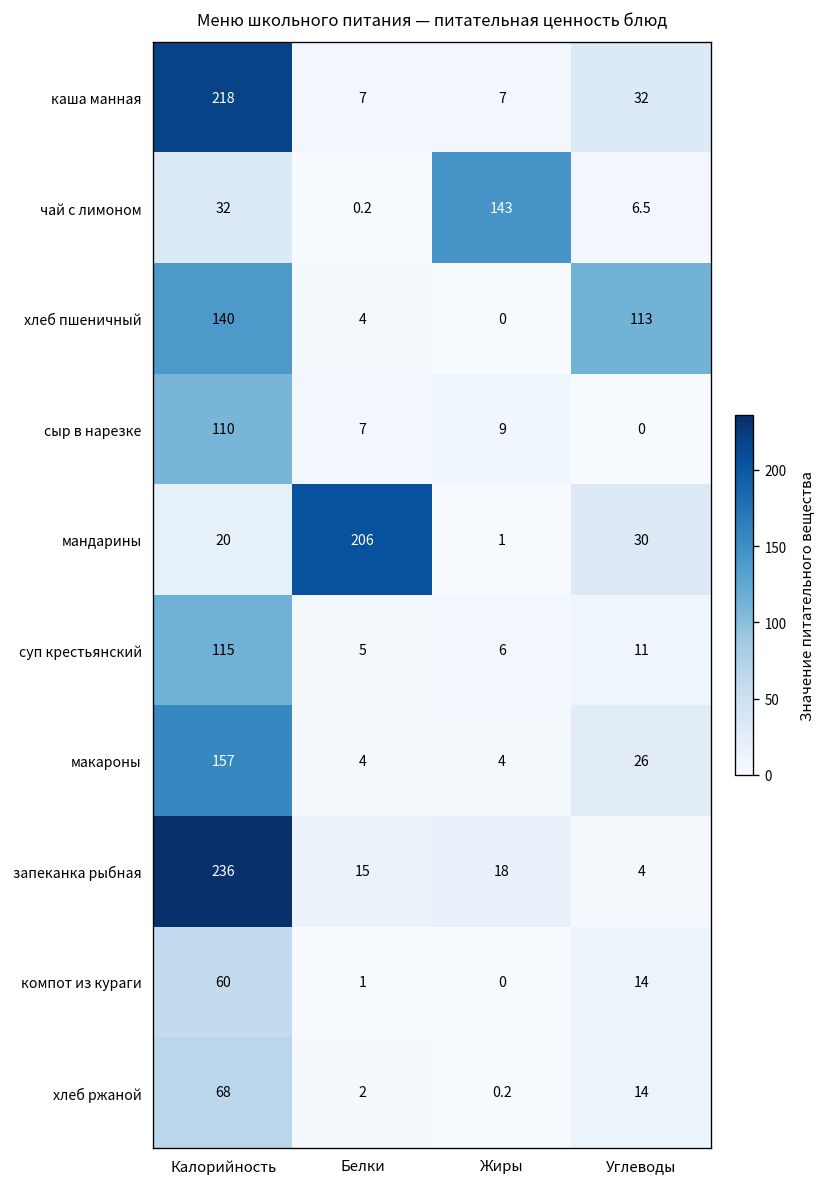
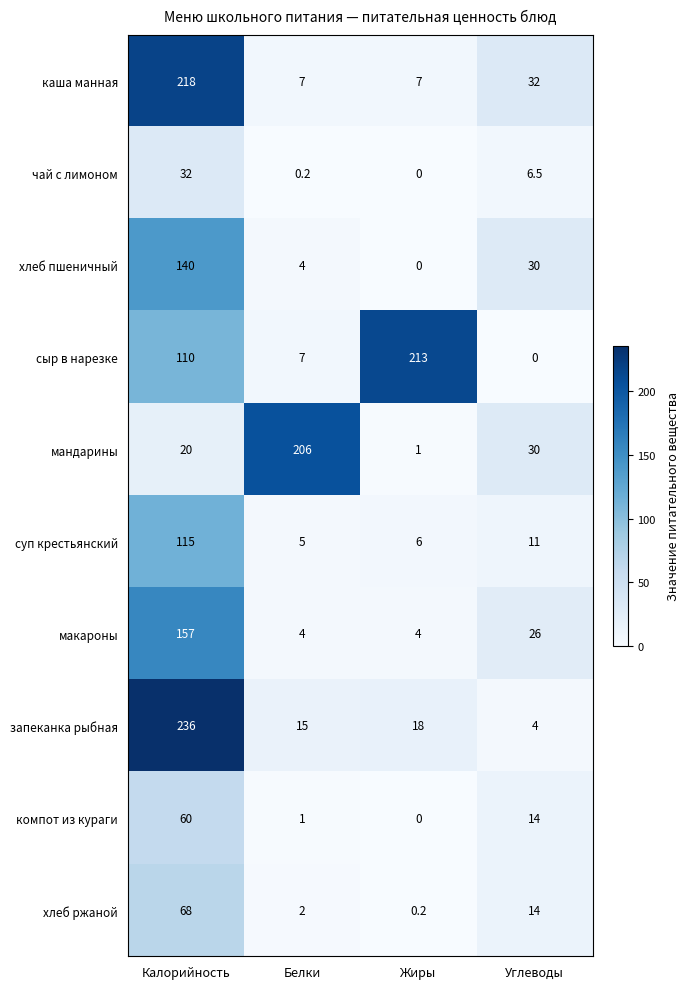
чай с лимоном, Жиры: 143 -> 0
хлеб пшеничный, Углеводы: 113 -> 30
сыр в нарезке, Жиры: 9 -> 213
